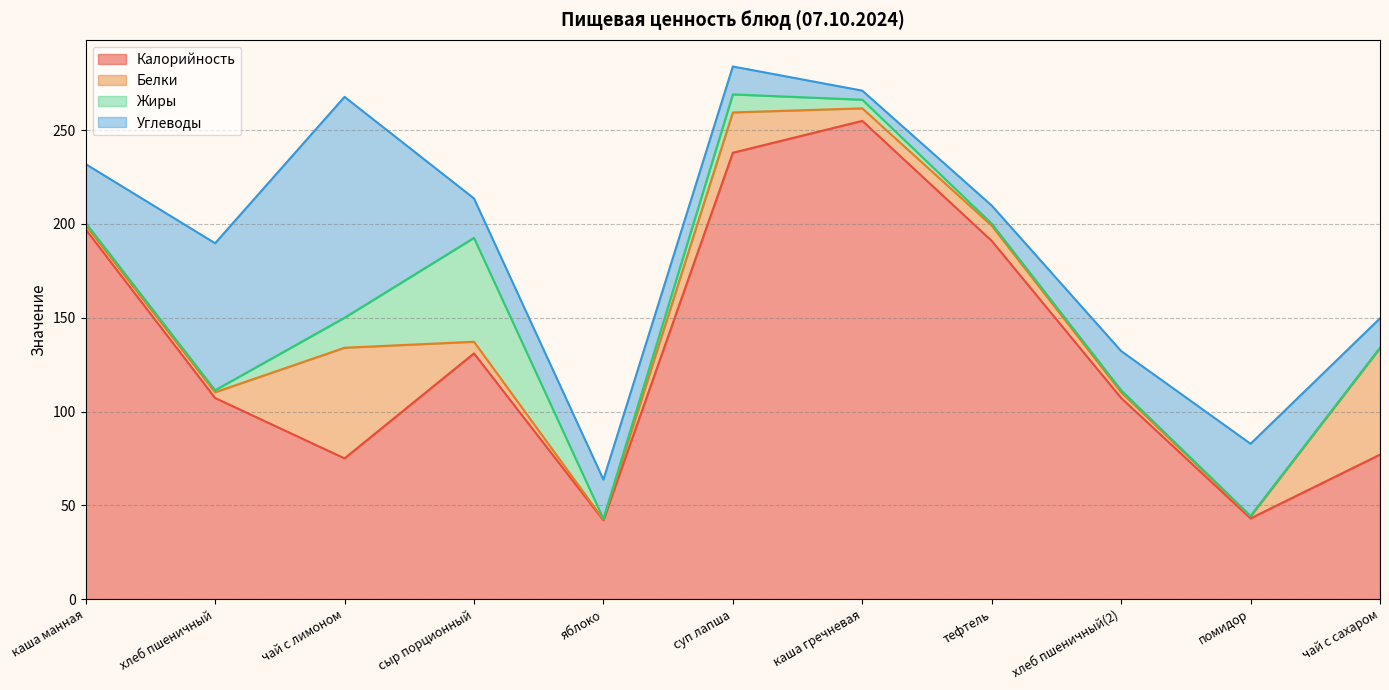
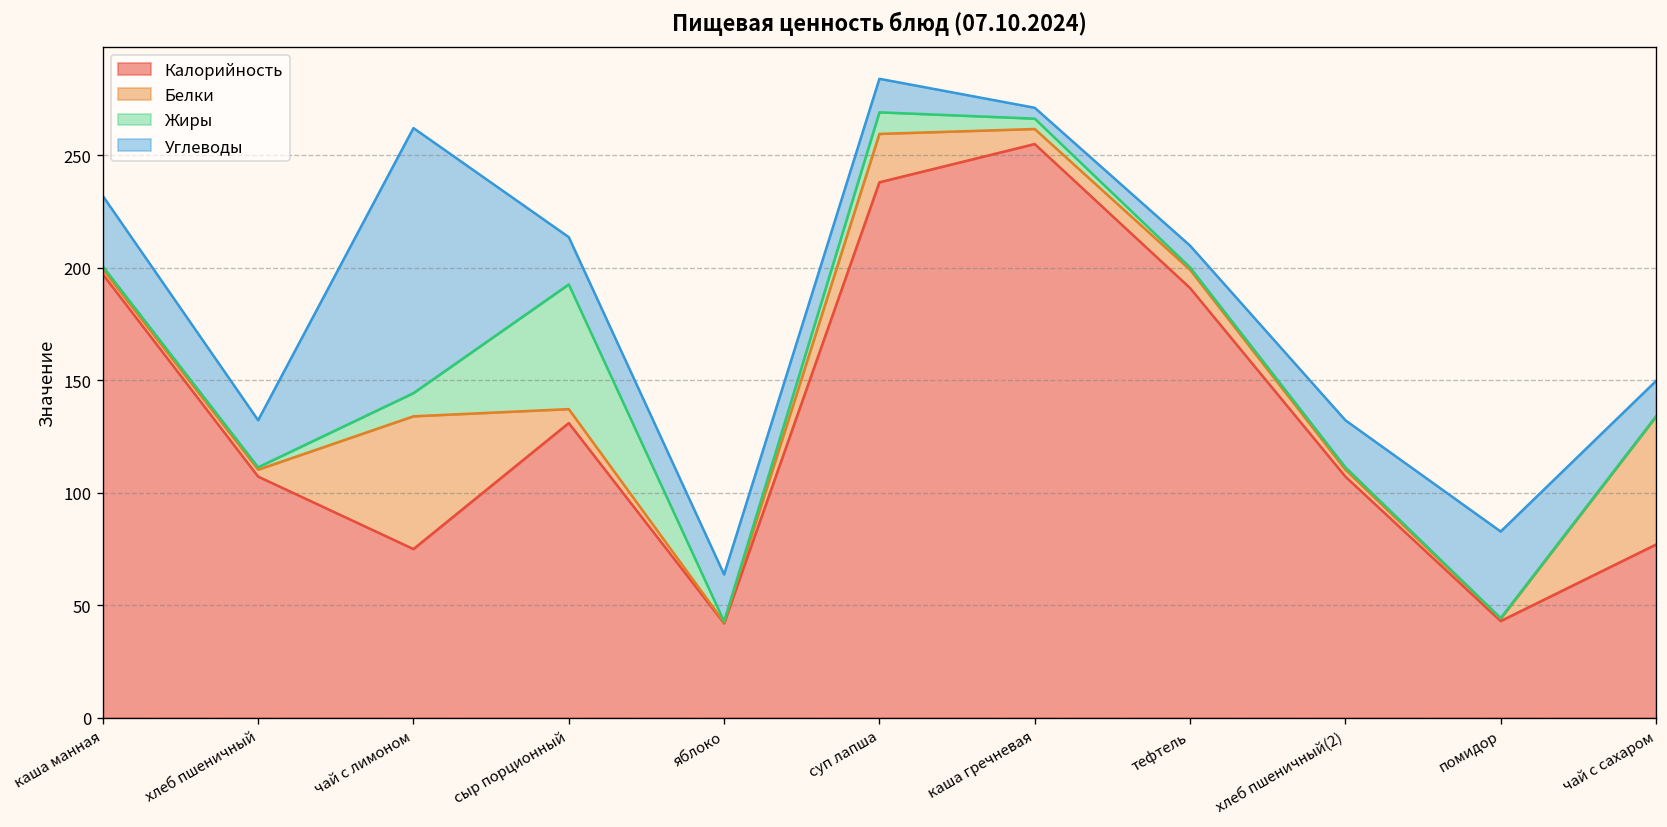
Углеводы, хлеб пшеничный: 78 -> 21
Жиры, чай с лимоном: 16 -> 10
